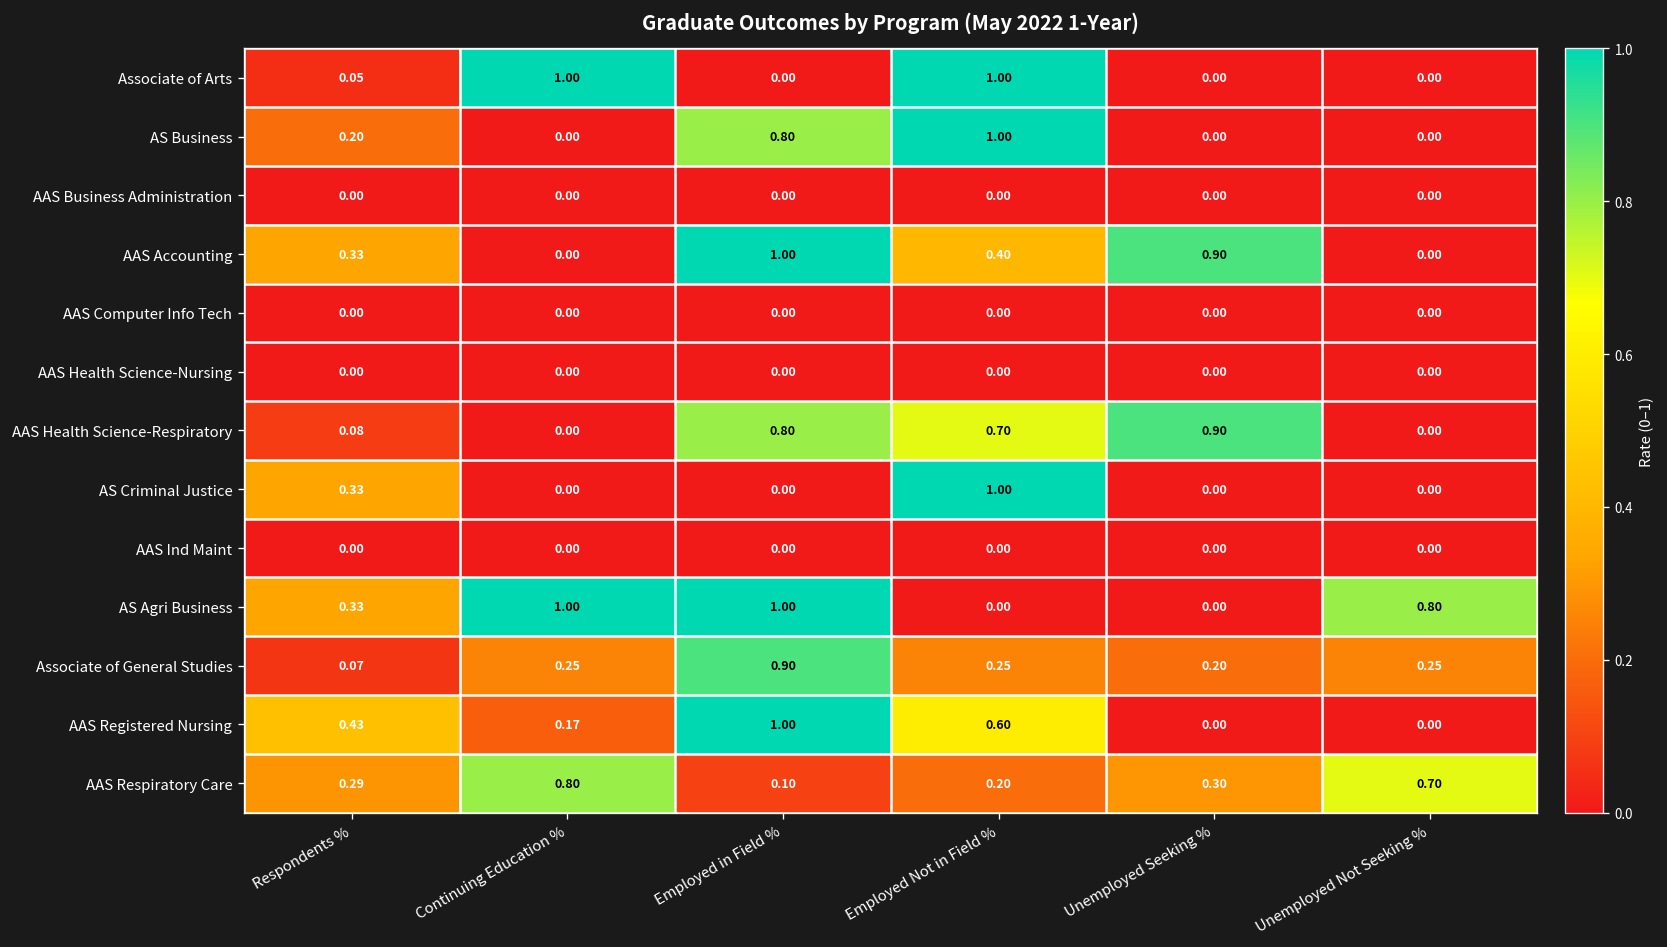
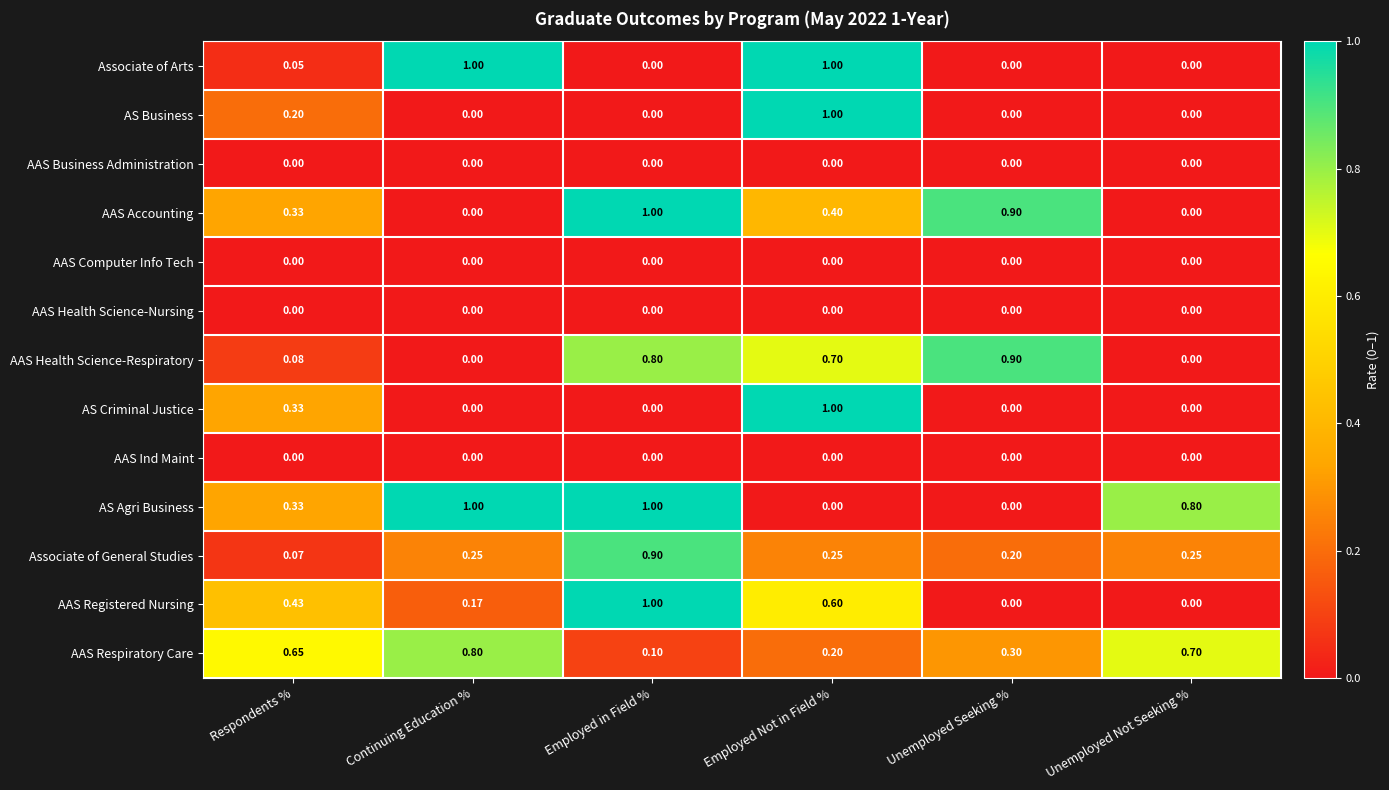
AS Business, Employed in Field %: 0.80 -> 0.00
AAS Respiratory Care, Respondents %: 0.29 -> 0.65
